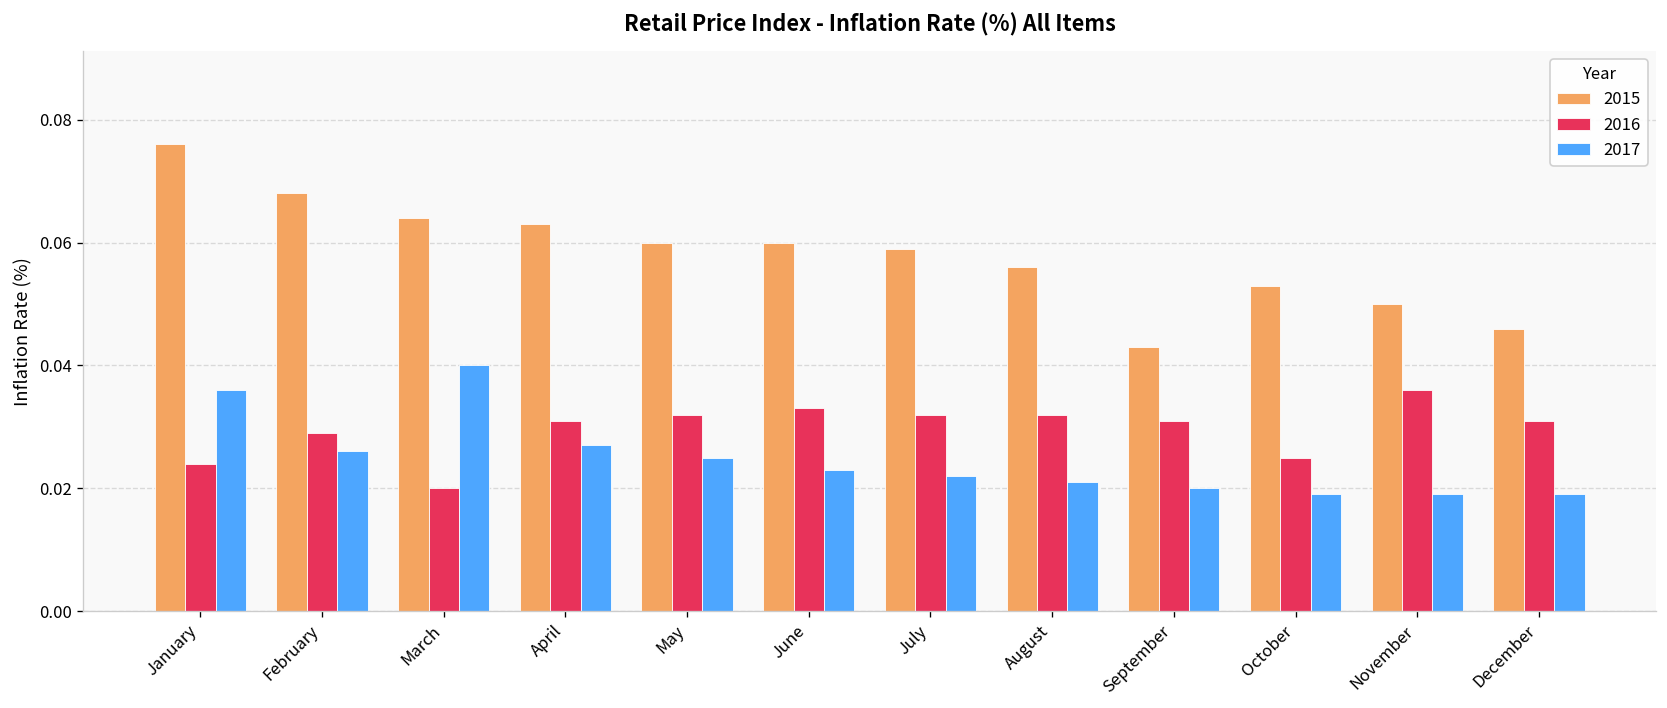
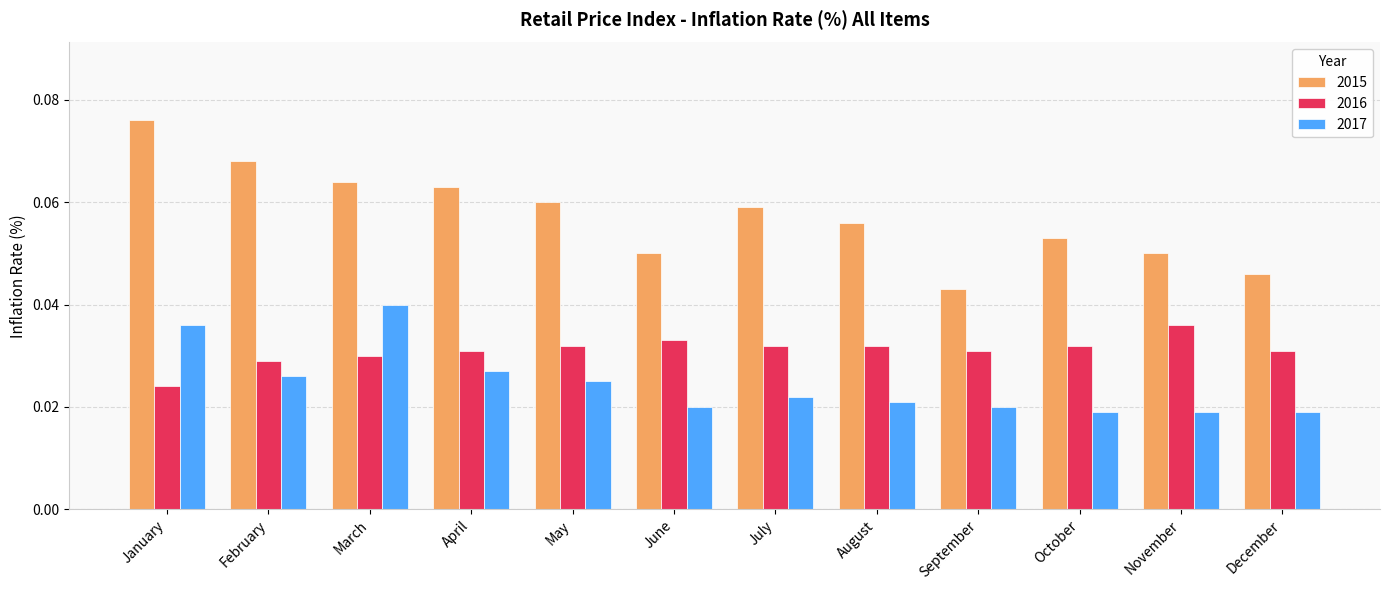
2016, March: 0.02 -> 0.03
2015, June: 0.06 -> 0.05
2017, June: 0.023 -> 0.020
2016, October: 0.025 -> 0.032
